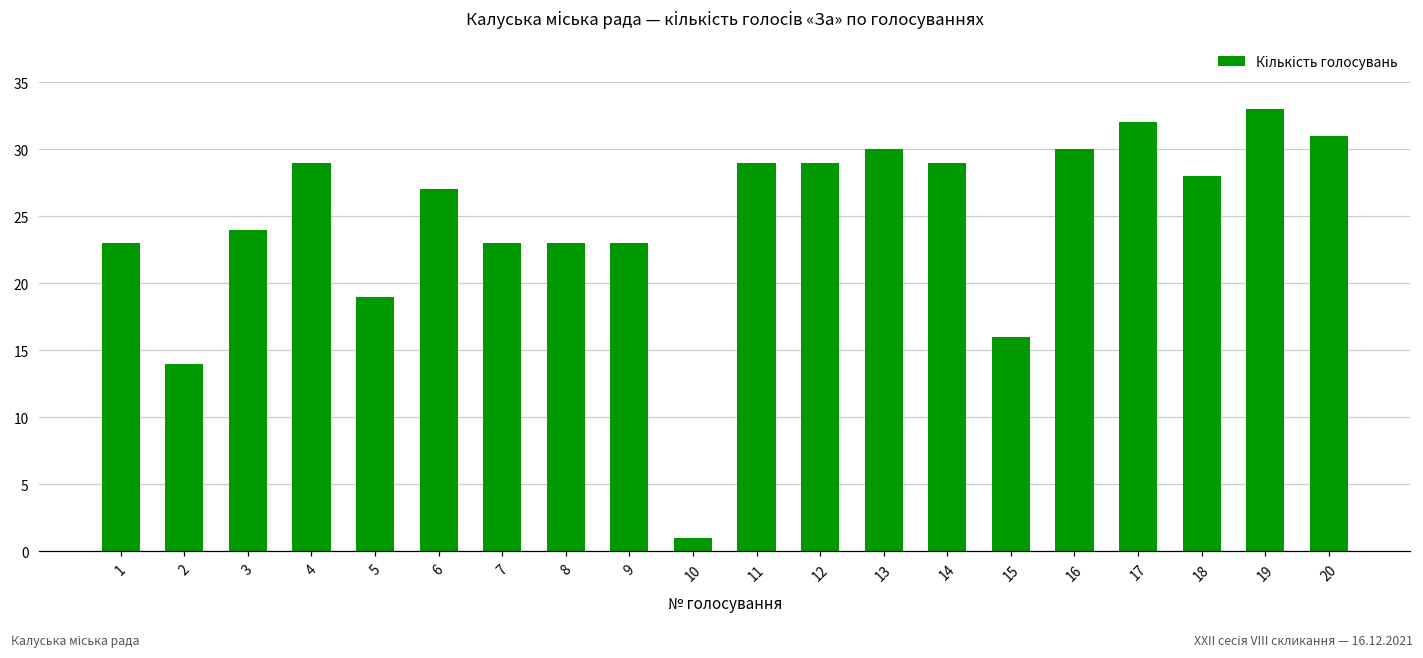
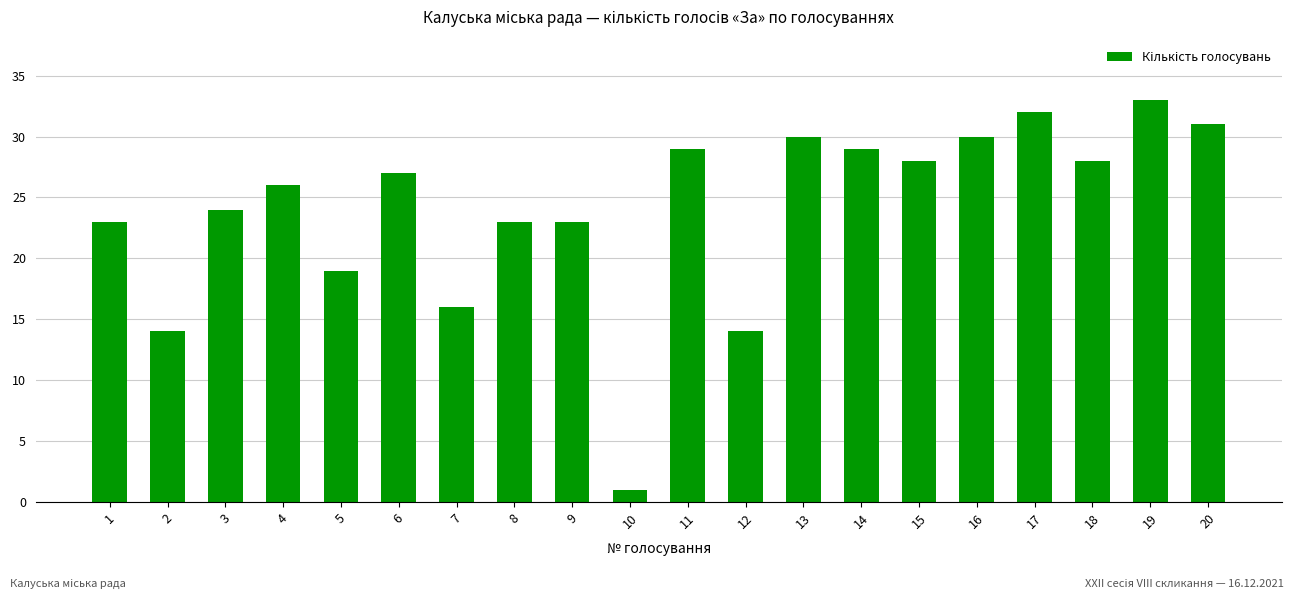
4: 29 -> 26
7: 23 -> 16
12: 29 -> 14
15: 16 -> 28
